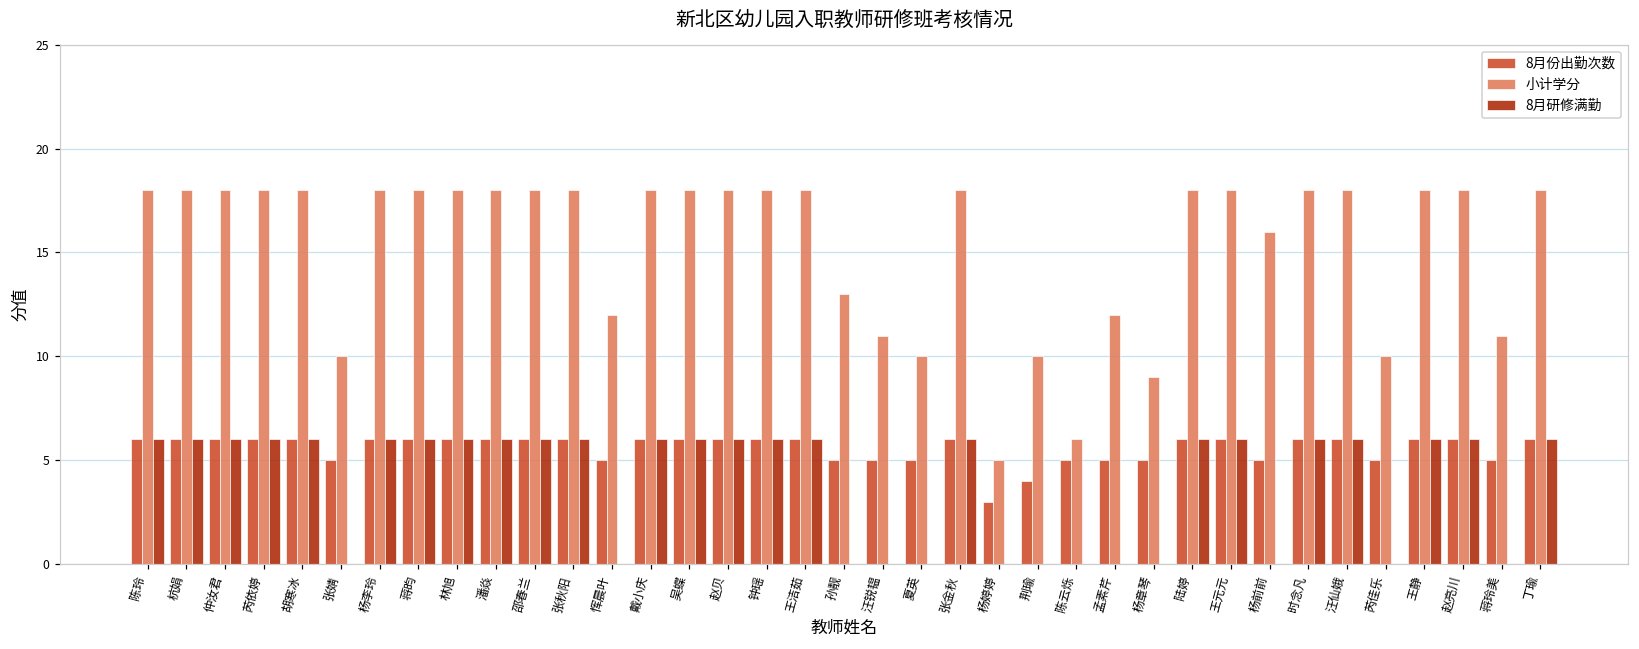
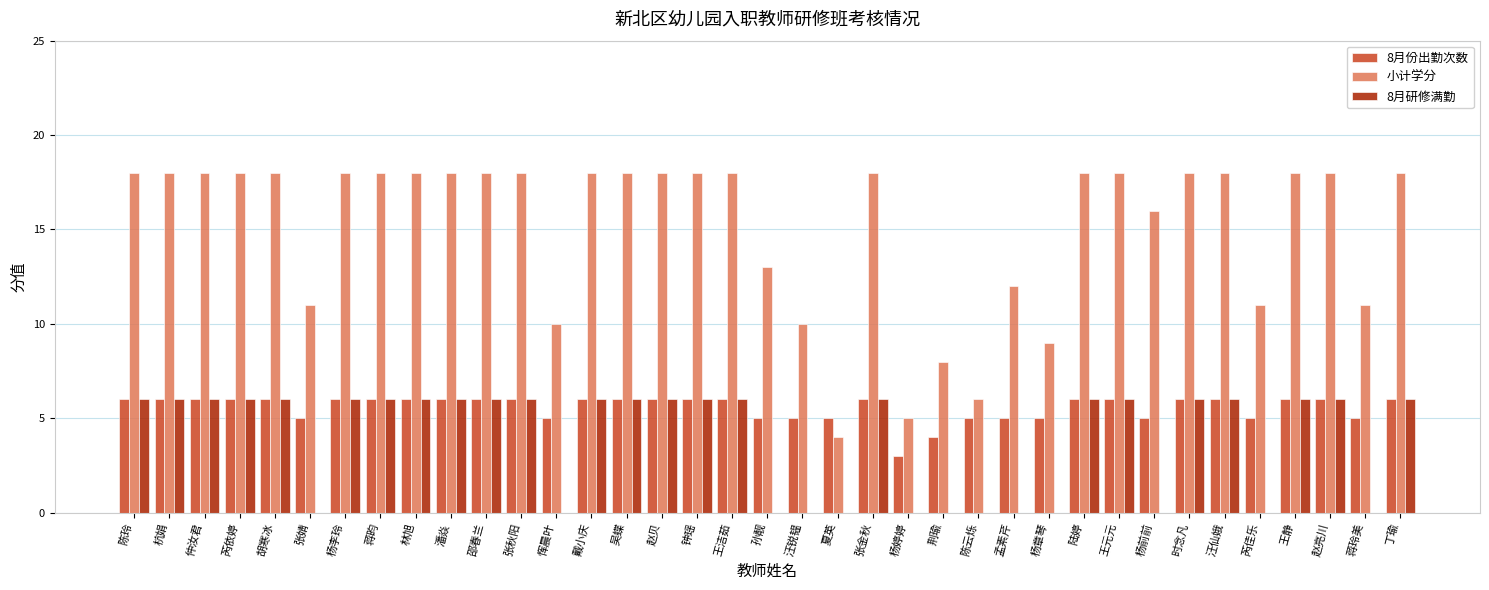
小计学分, 张婧: 10 -> 11
小计学分, 恽晨叶: 12 -> 10
小计学分, 汪锐韫: 11 -> 10
小计学分, 夏英: 10 -> 4
小计学分, 荆瑜: 10 -> 8
小计学分, 芮佳乐: 10 -> 11
